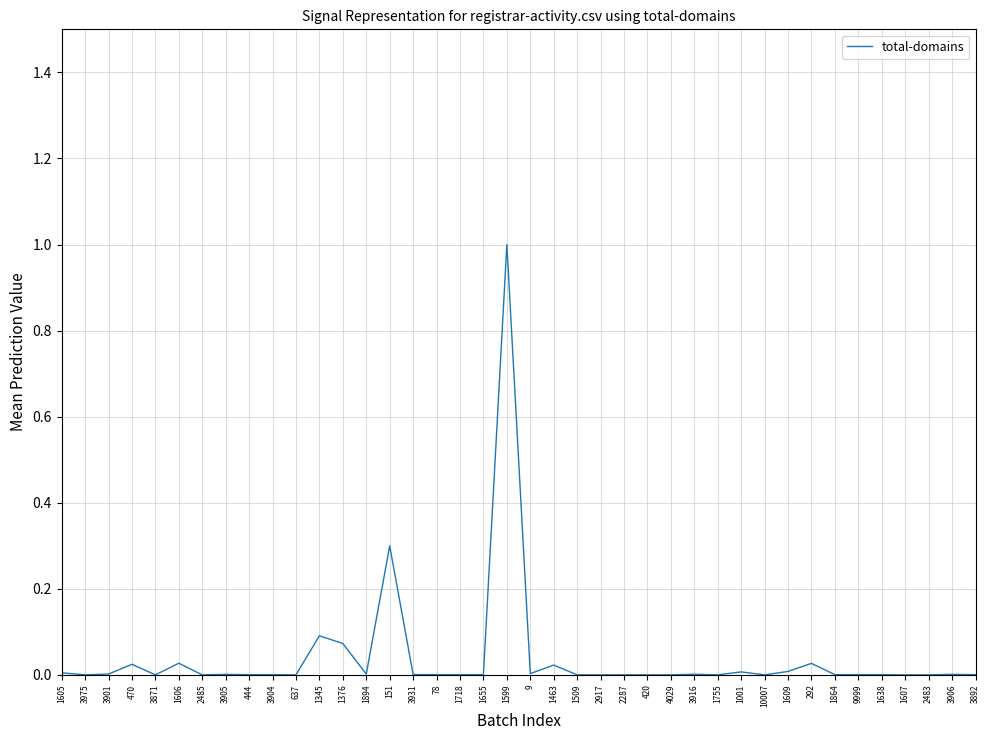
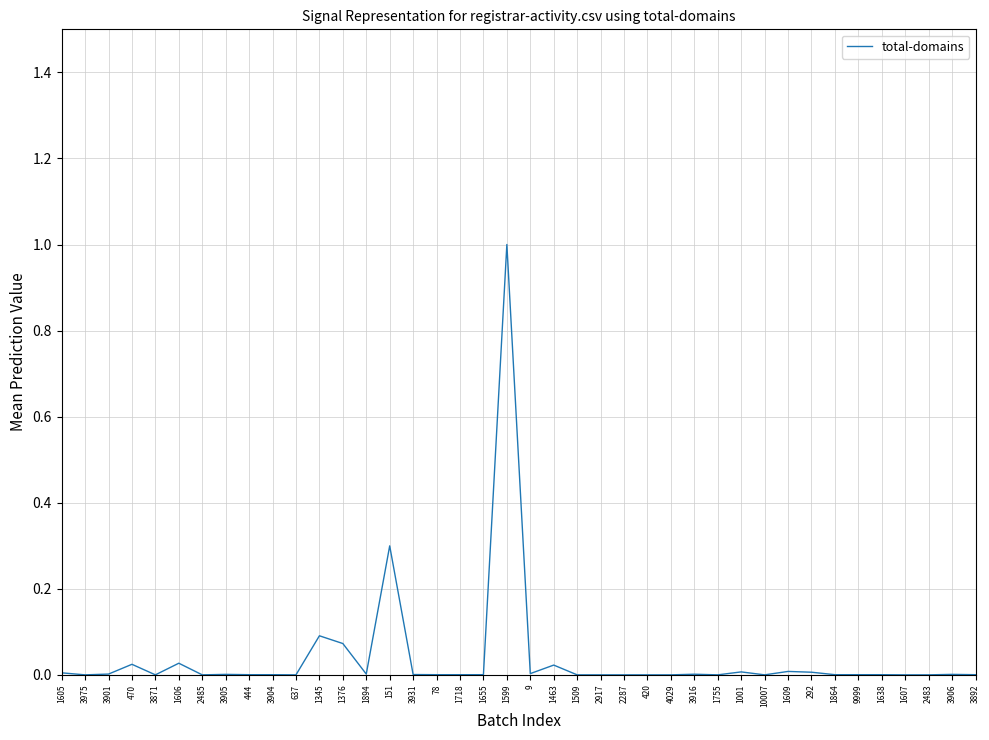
292: 0.03 -> 0.01
